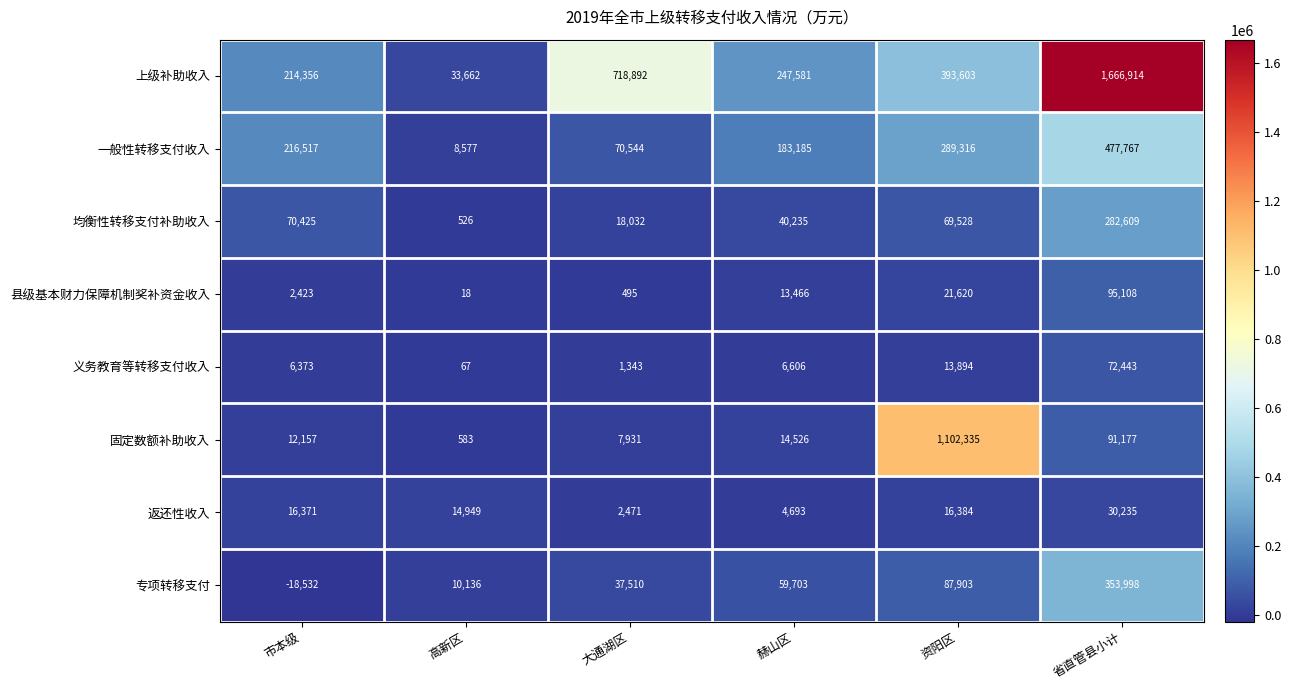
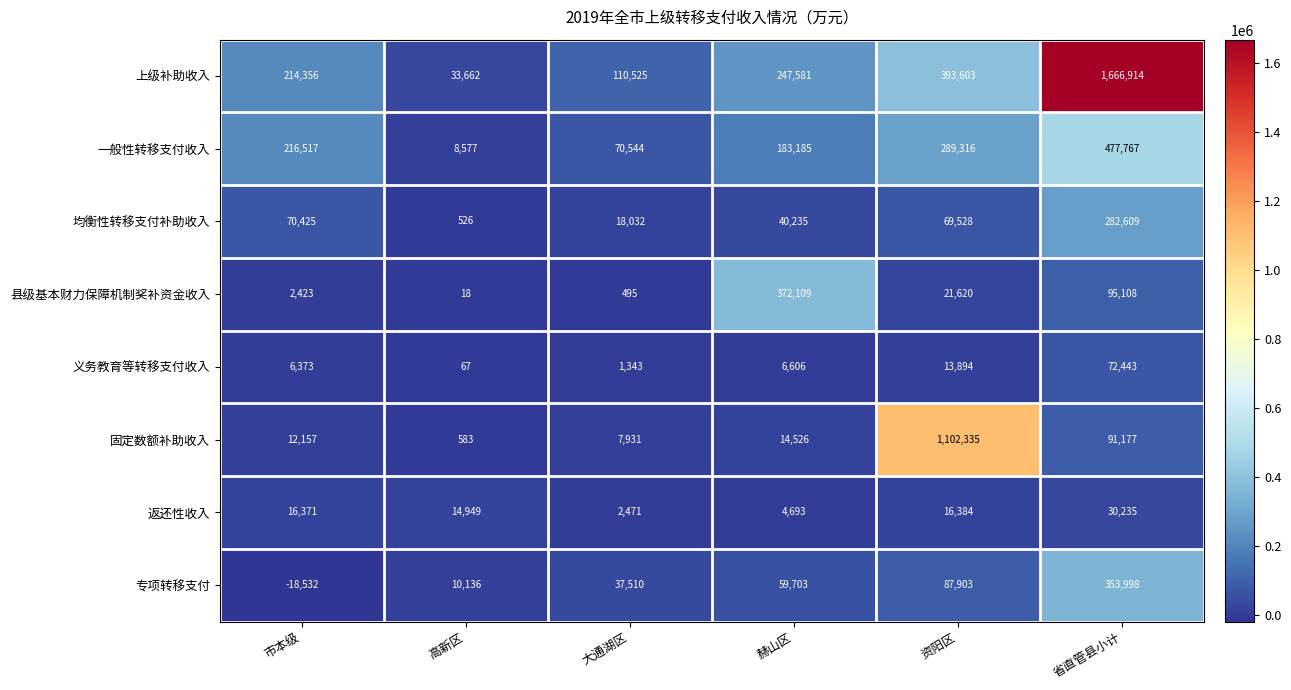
上级补助收入, 大通湖区: 718,892 -> 110,525
县级基本财力保障机制奖补资金收入, 赫山区: 13,466 -> 372,109
